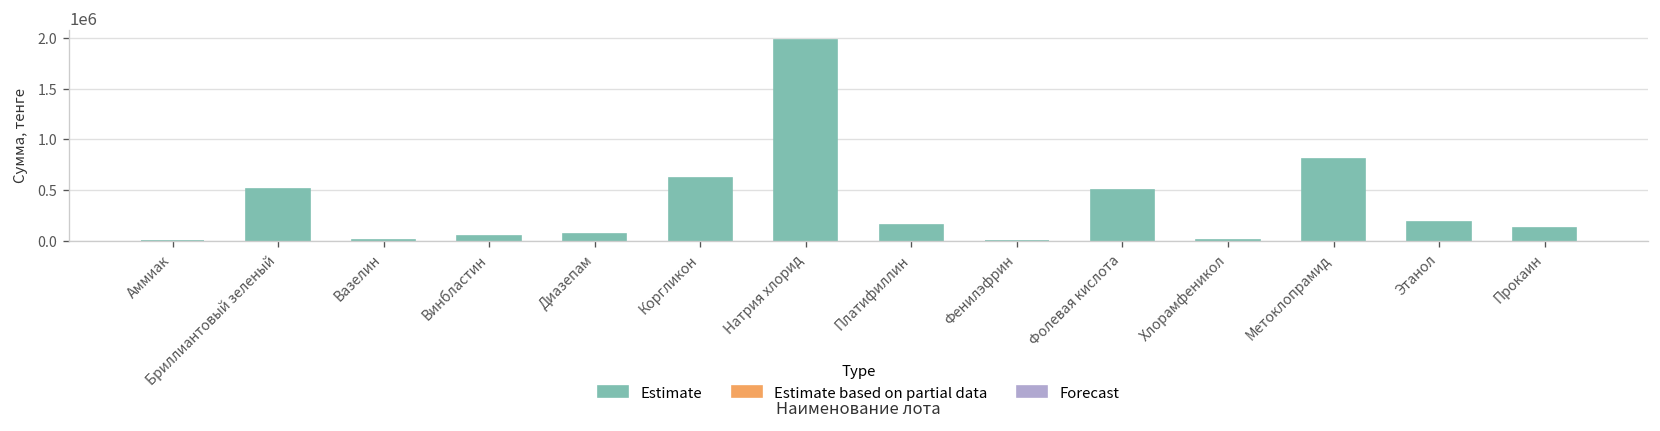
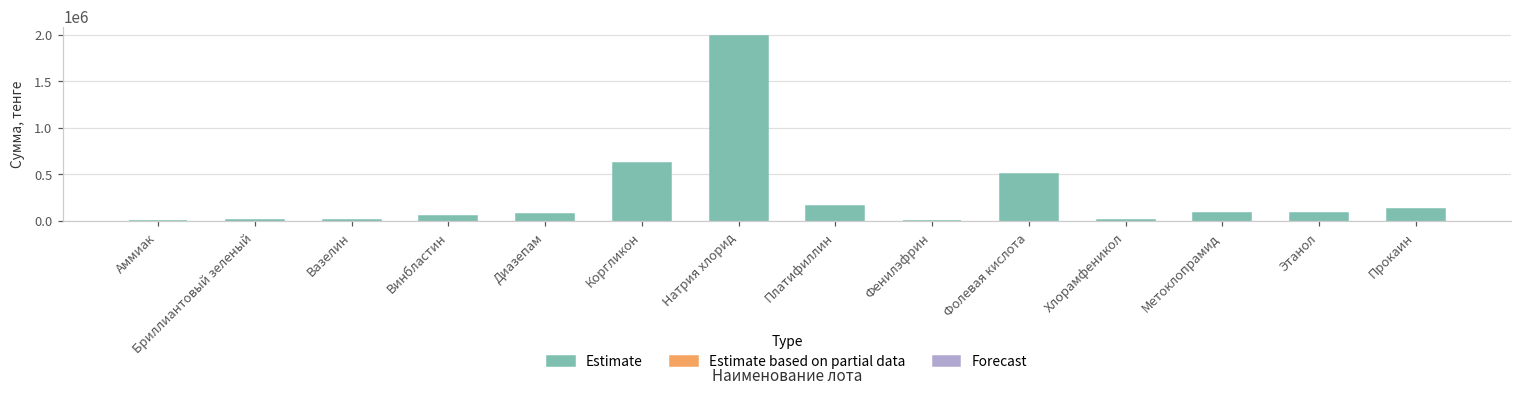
Бриллиантовый зеленый: 500000 -> 0
Метоклопрамид: 800000 -> 100000
Этанол: 200000 -> 100000
